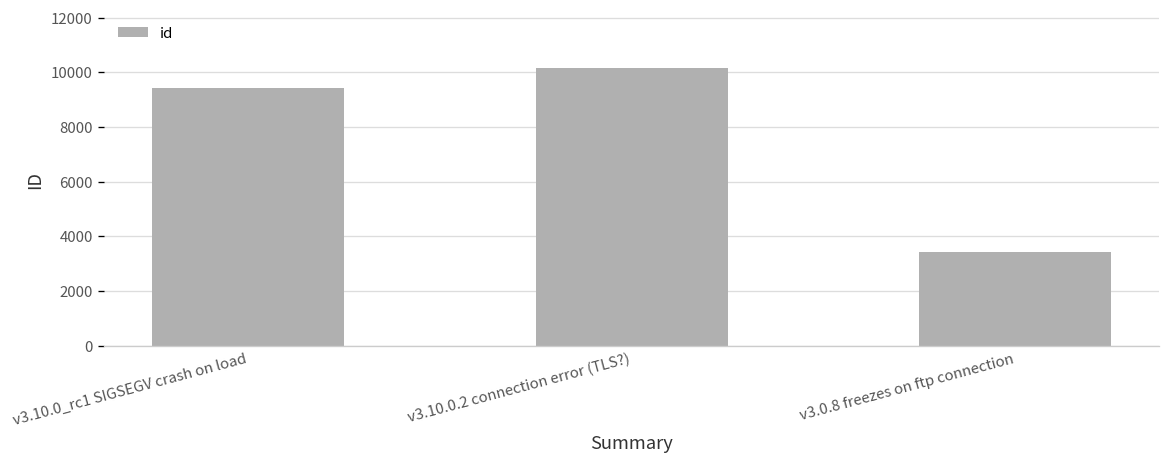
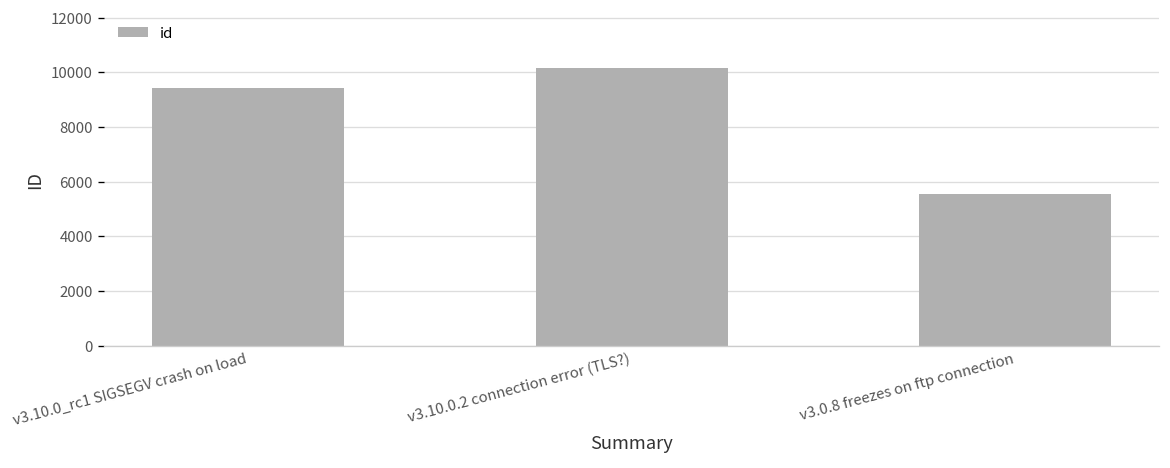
v3.0.8 freezes on ftp connection: 3400 -> 5600
